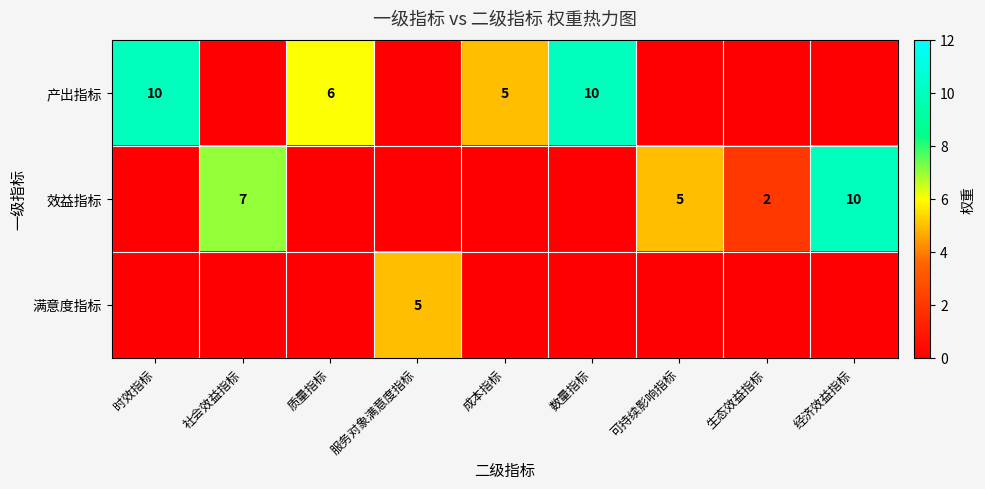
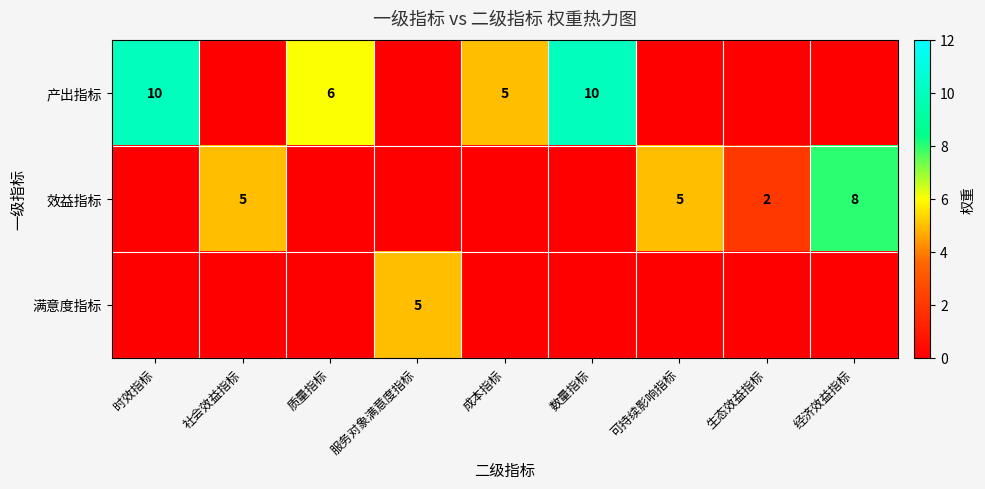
效益指标, 社会效益指标: 7 -> 5
效益指标, 经济效益指标: 10 -> 8
